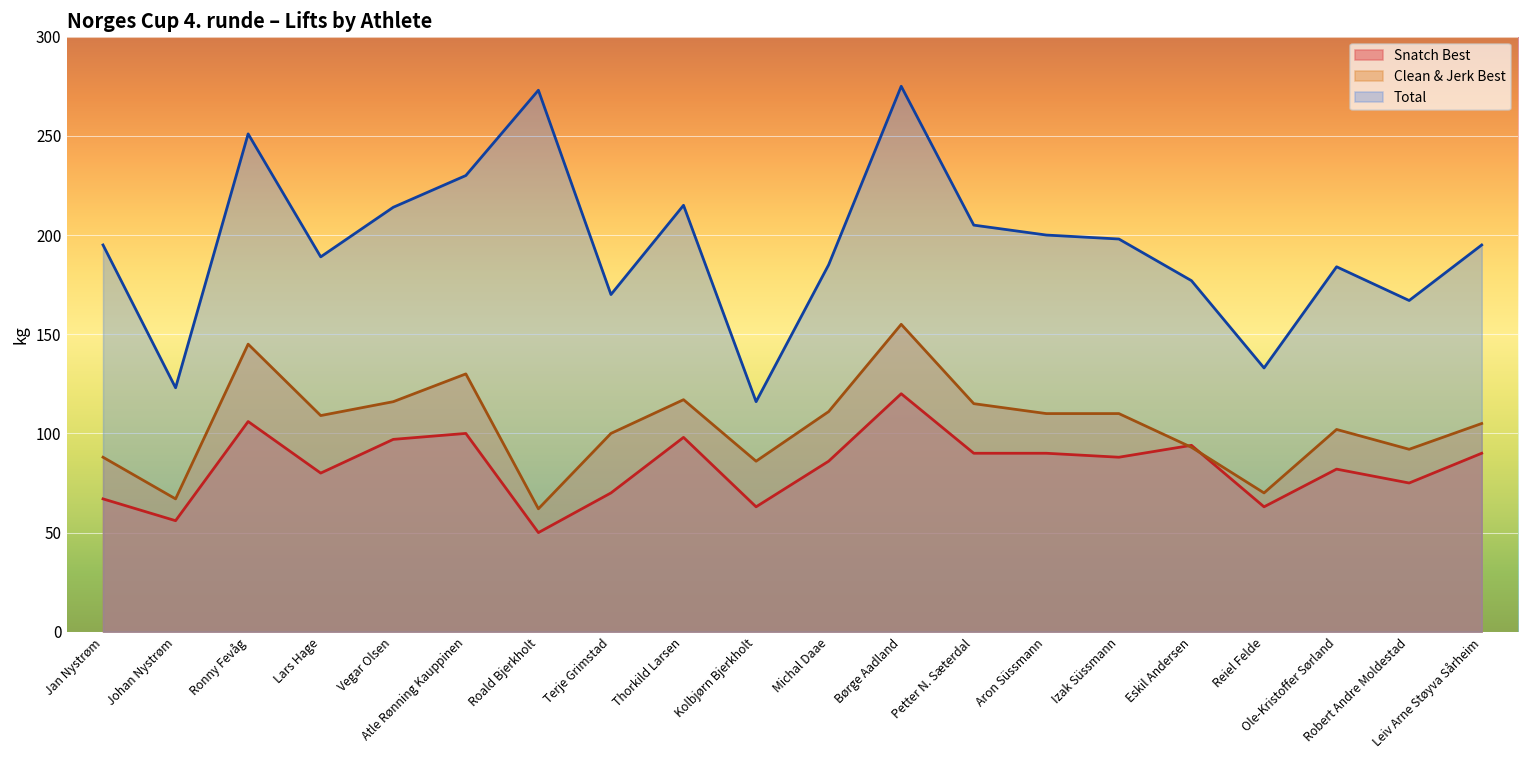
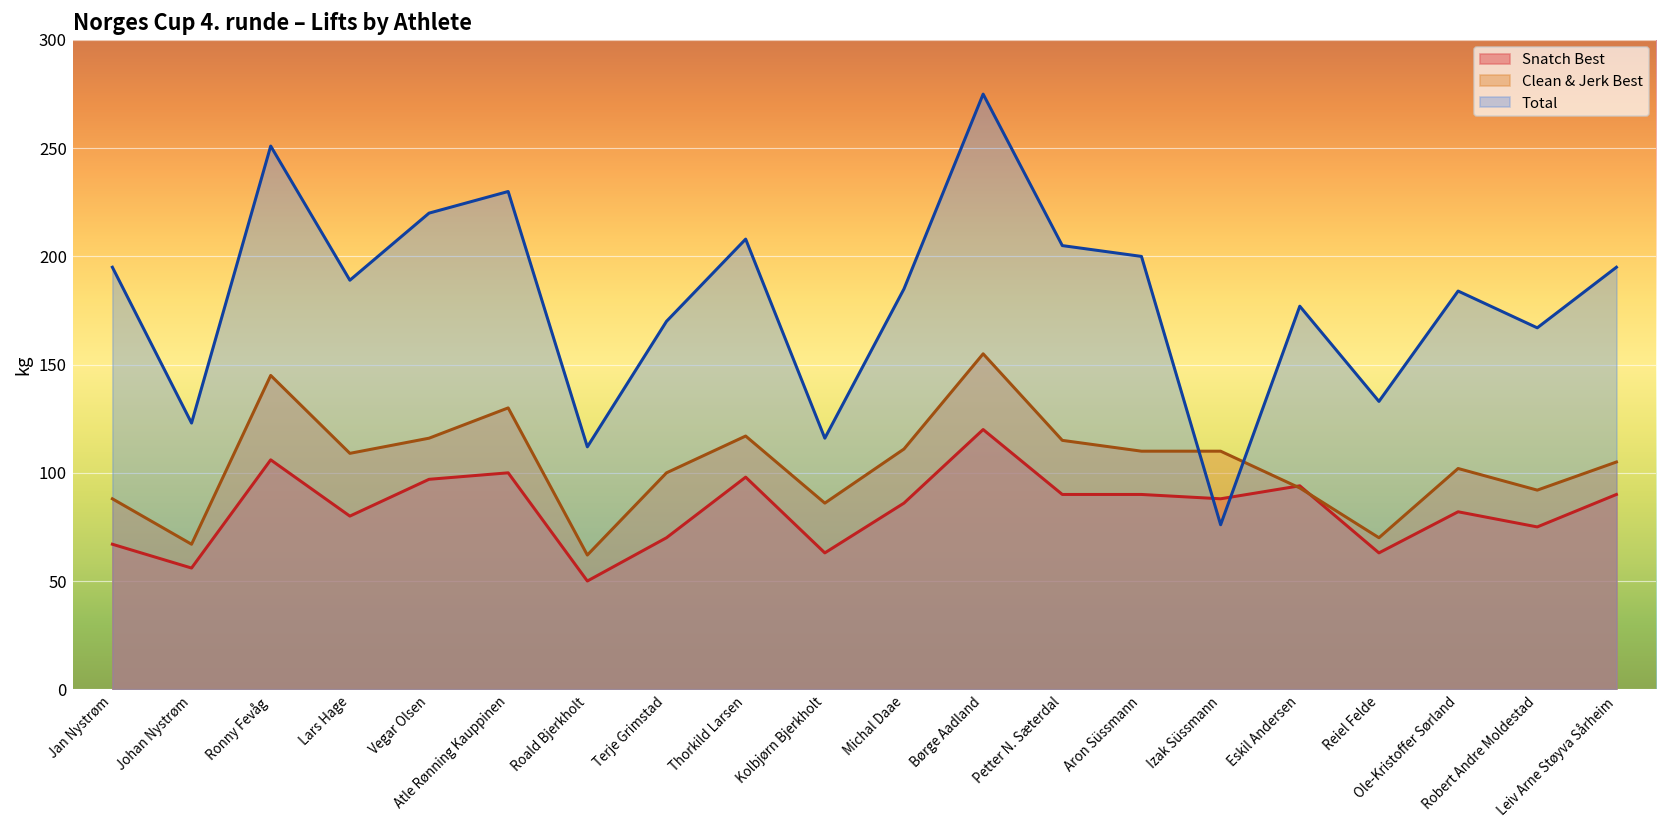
Total, Vegar Olsen: 214 -> 220
Total, Roald Bjerkholt: 273 -> 112
Total, Thorkild Larsen: 215 -> 208
Total, Izak Süssmann: 198 -> 76
